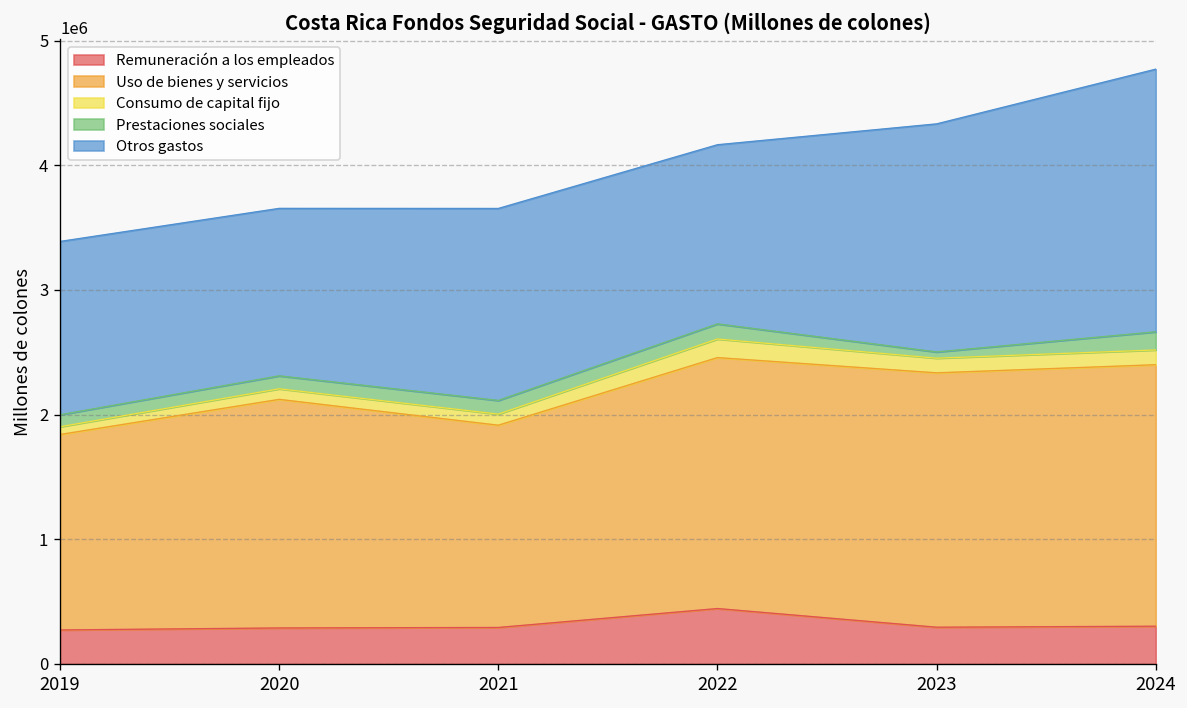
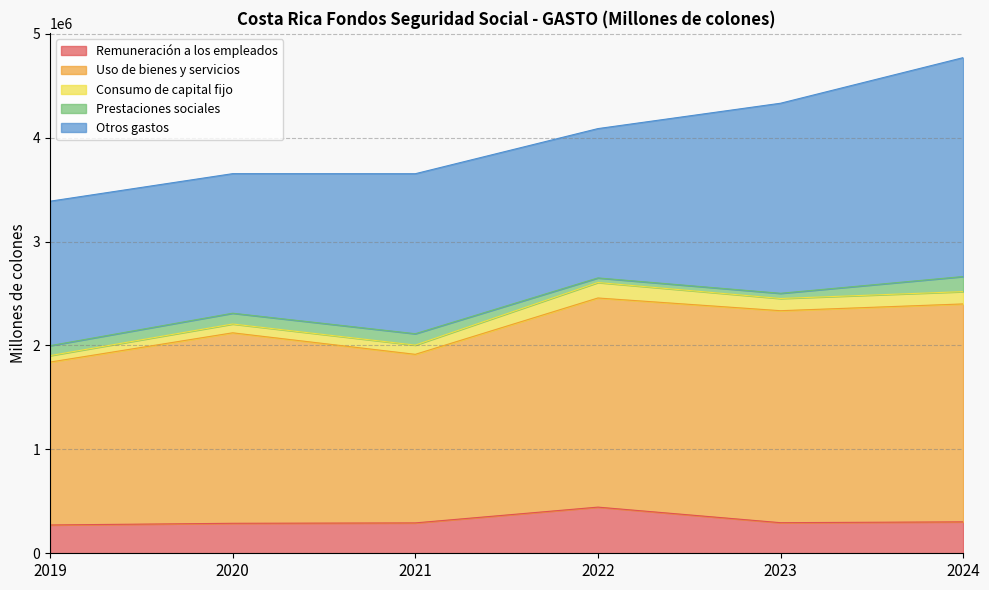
Prestaciones sociales, 2022: 120000 -> 40000
